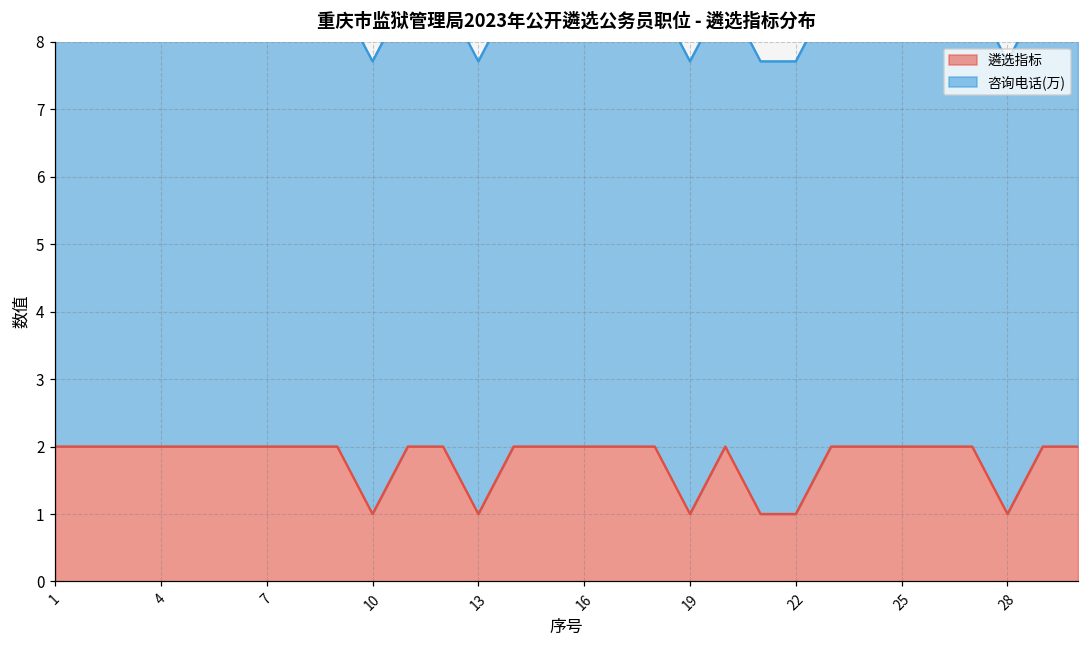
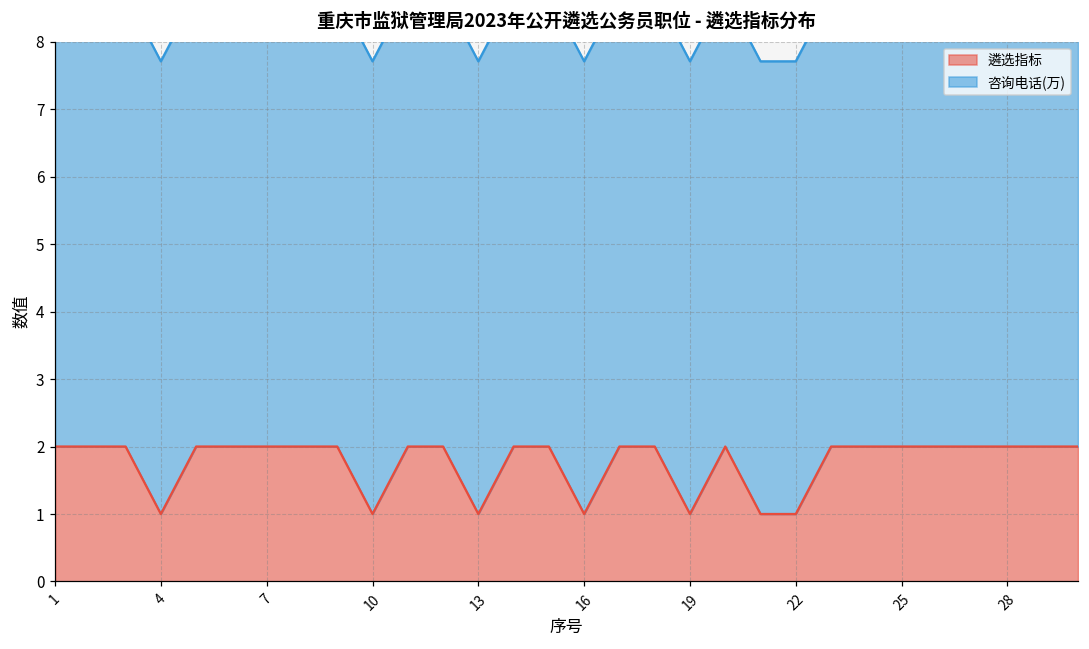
遴选指标, 4: 2 -> 1
遴选指标, 16: 2 -> 1
遴选指标, 28: 1 -> 2
